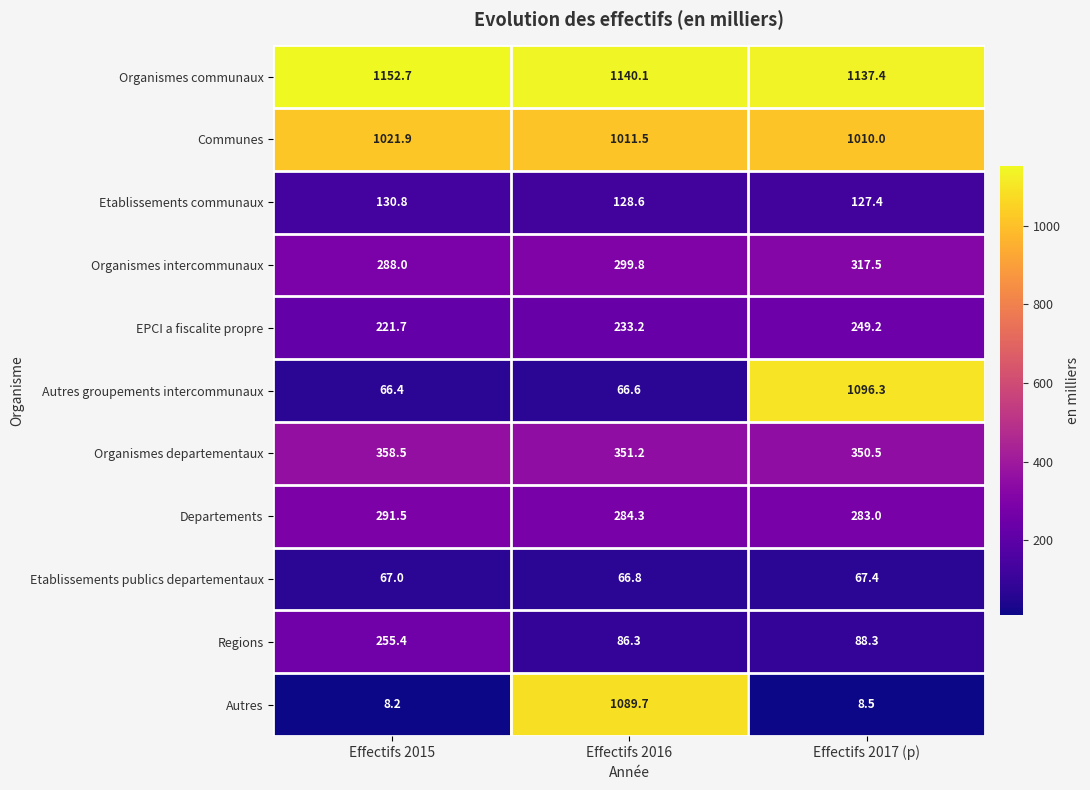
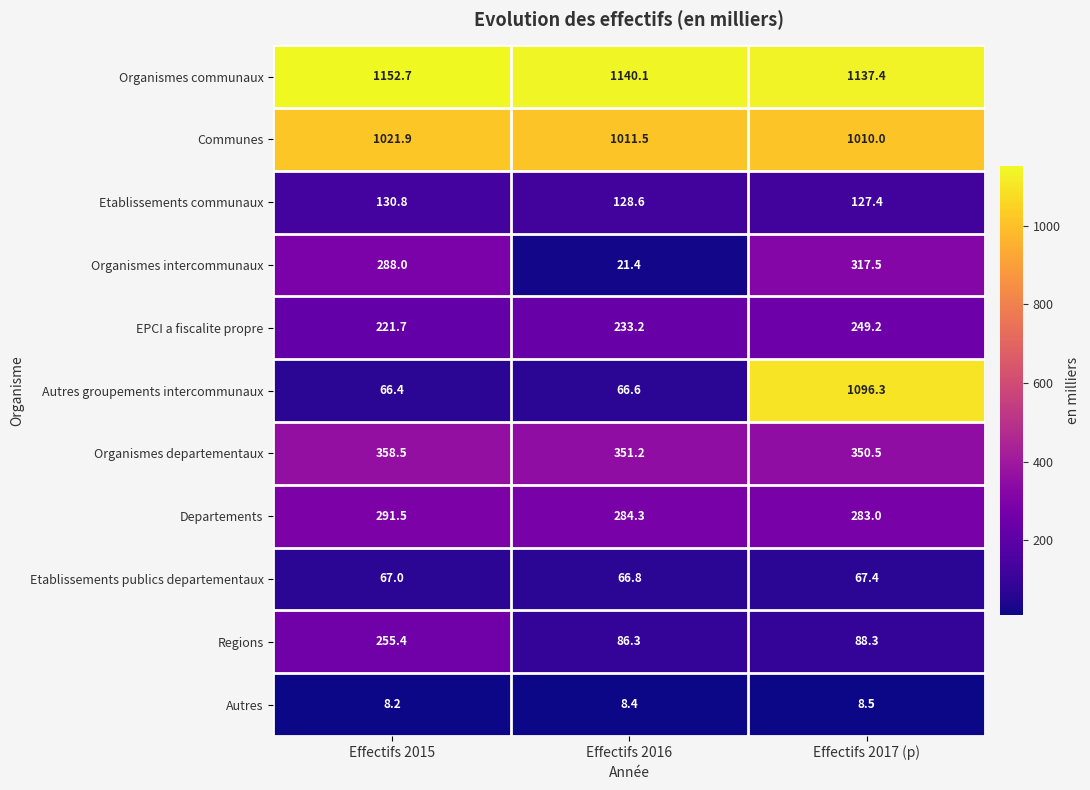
Organismes intercommunaux, Effectifs 2016: 299.8 -> 21.4
Autres, Effectifs 2016: 1089.7 -> 8.4
